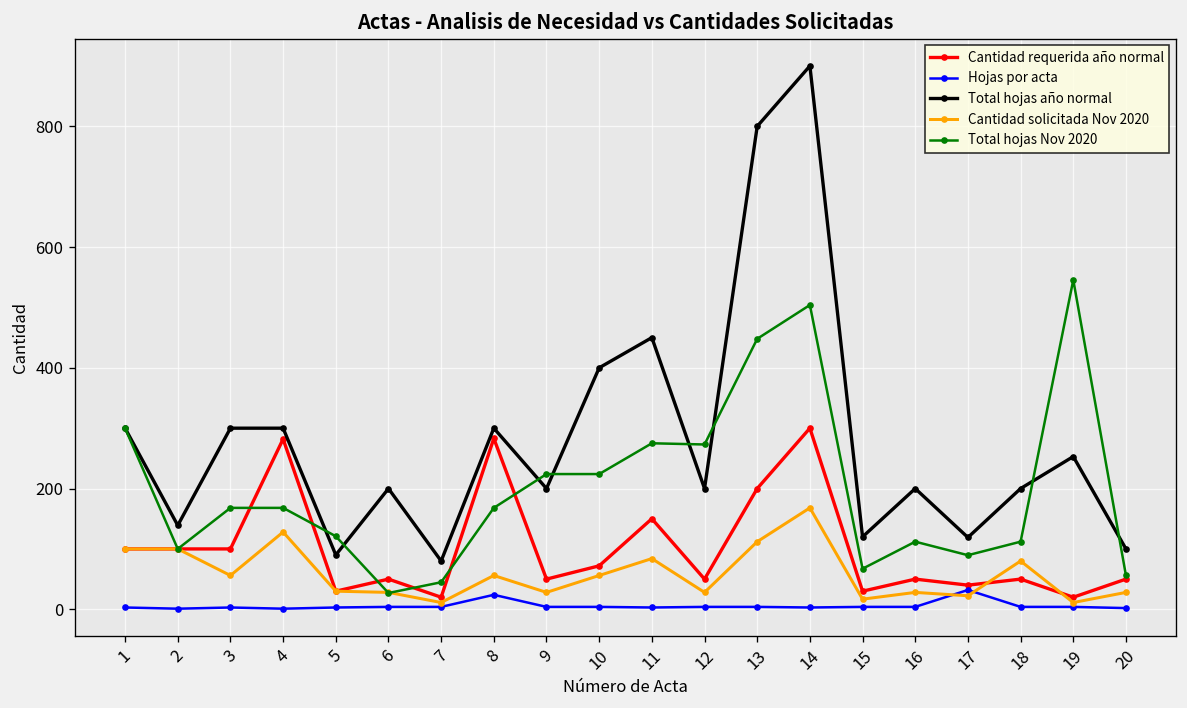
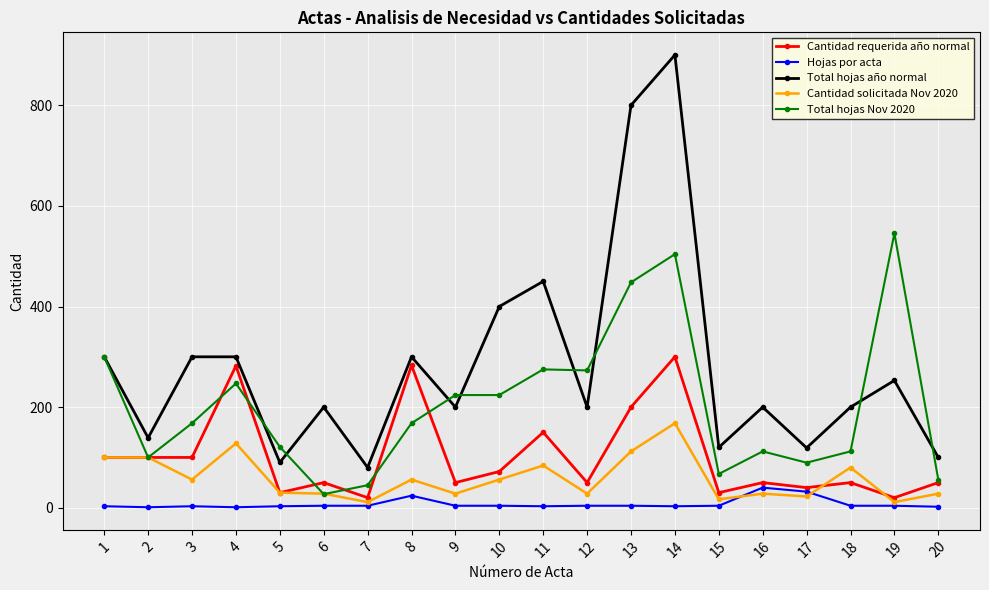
Total hojas Nov 2020, 4: 170 -> 250
Hojas por acta, 16: 0 -> 40
